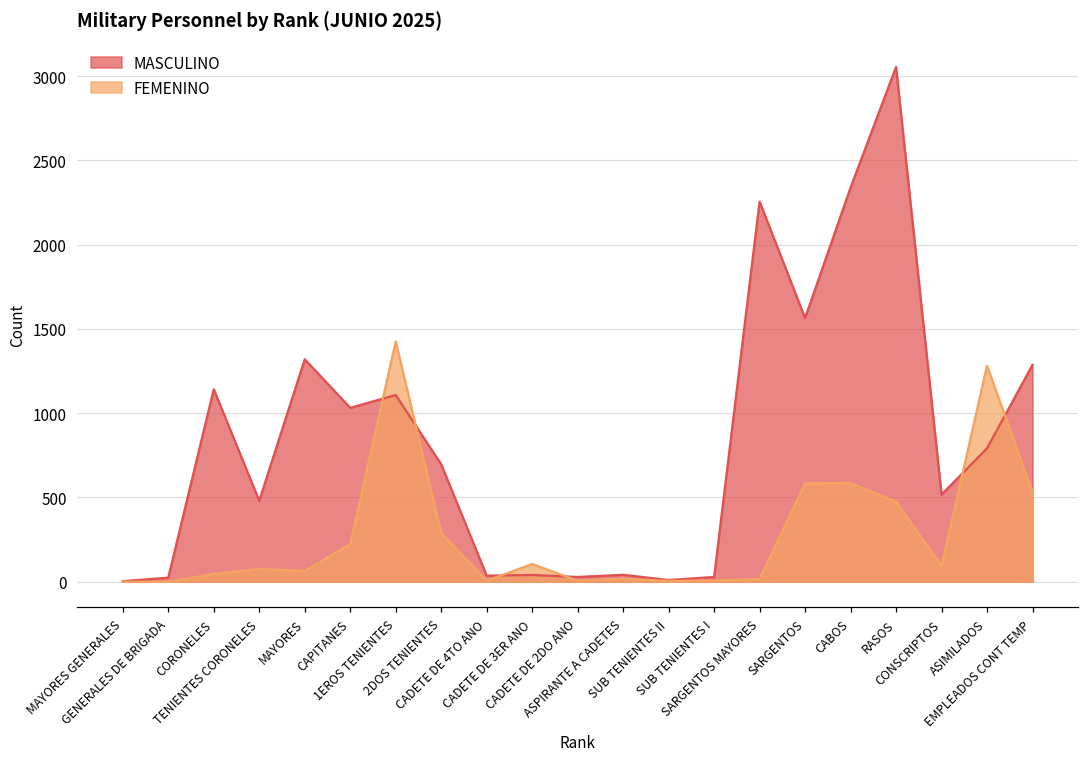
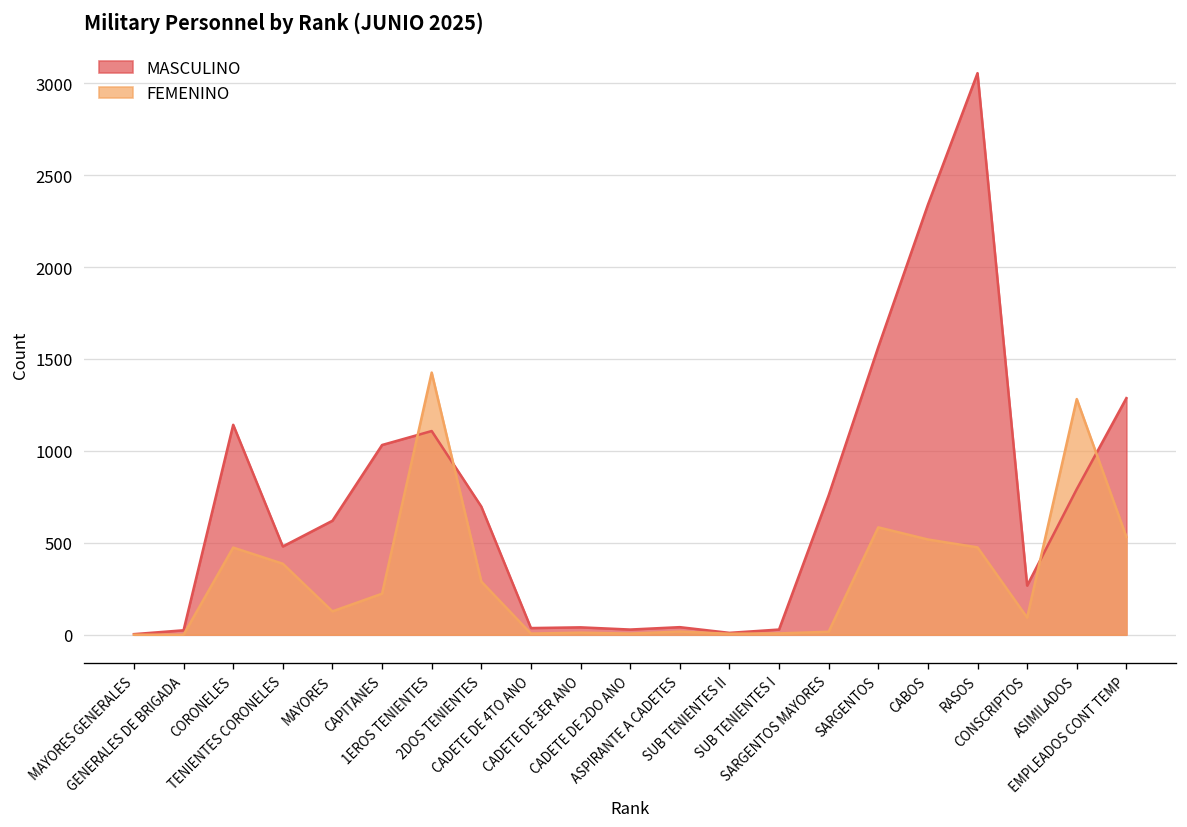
FEMENINO, CORONELES: 50 -> 470
FEMENINO, TENIENTES CORONELES: 80 -> 390
MASCULINO, MAYORES: 1320 -> 620
FEMENINO, MAYORES: 60 -> 130
FEMENINO, CADETE DE 3ER ANO: 110 -> 10
MASCULINO, SARGENTOS MAYORES: 2260 -> 760
FEMENINO, CABOS: 590 -> 520
MASCULINO, CONSCRIPTOS: 520 -> 270
